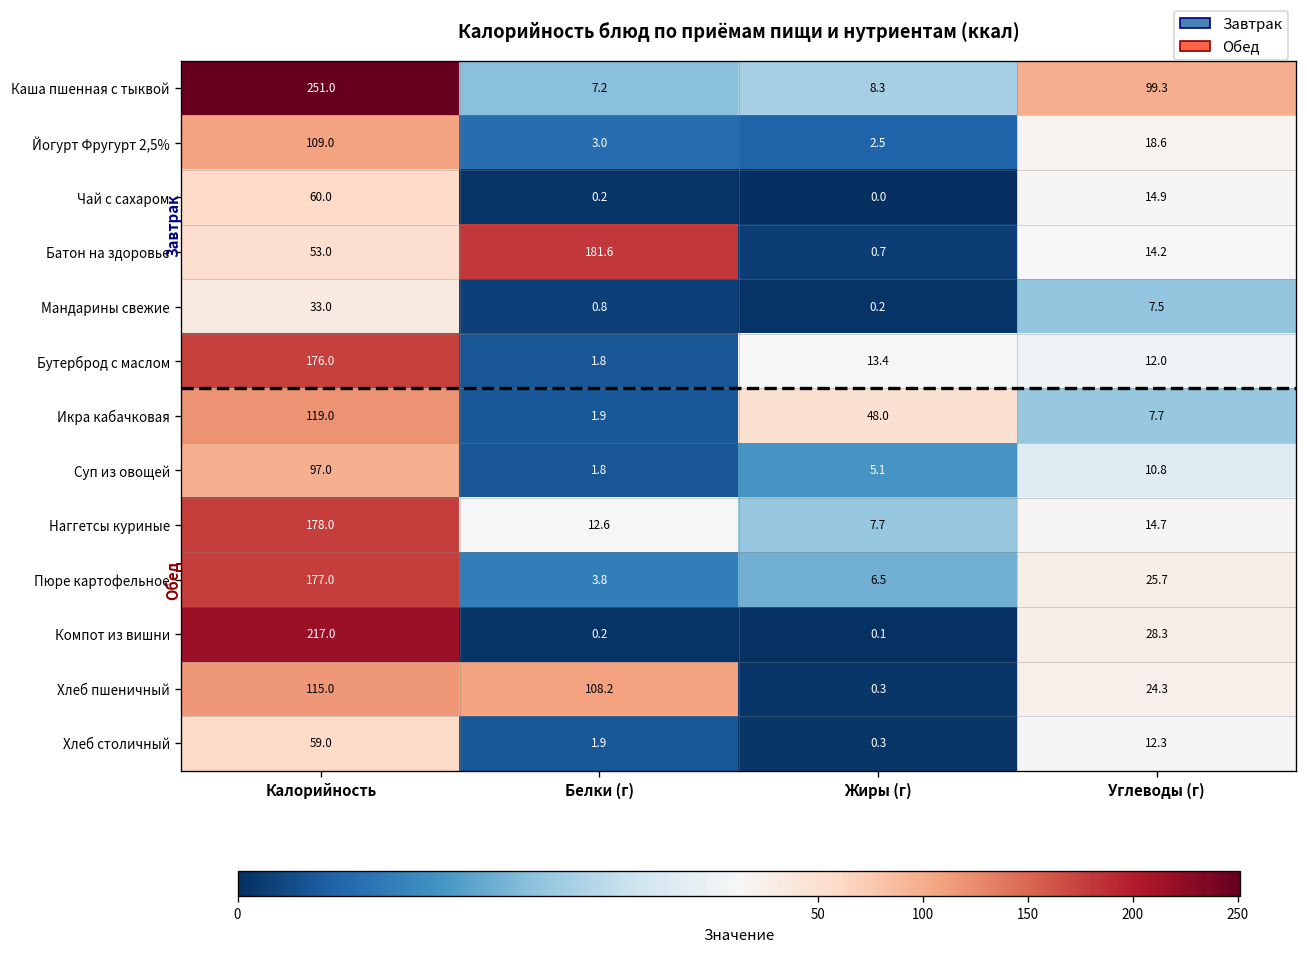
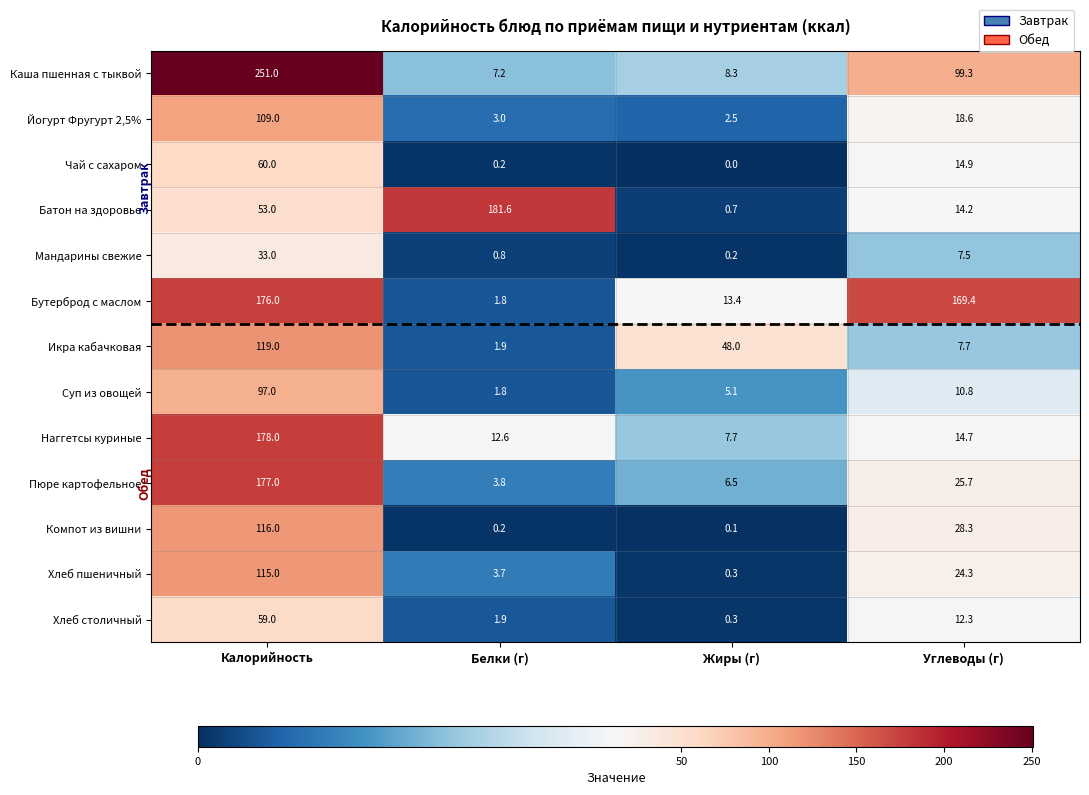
Бутерброд с маслом, Углеводы (г): 12.0 -> 169.4
Компот из вишни, Калорийность: 217.0 -> 116.0
Хлеб пшеничный, Белки (г): 108.2 -> 3.7
